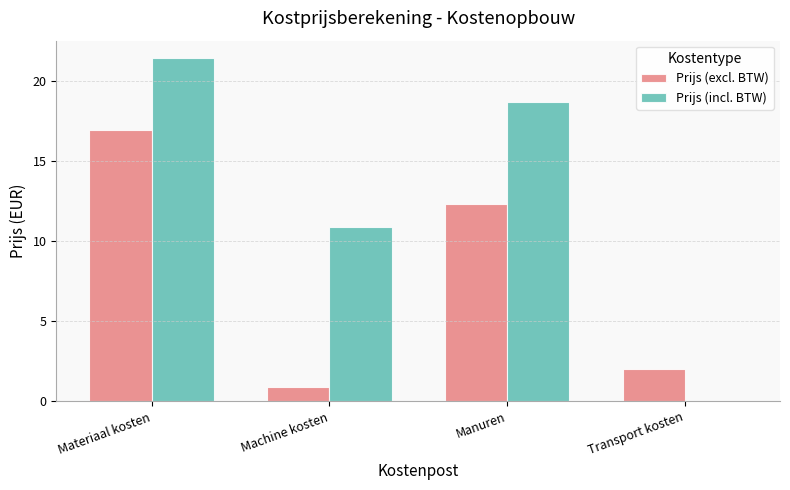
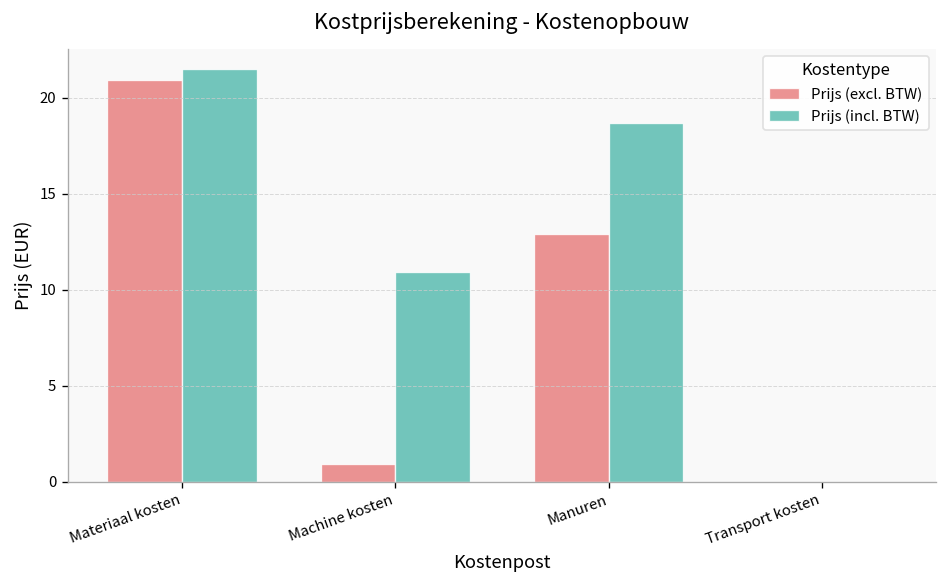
Prijs (excl. BTW), Materiaal kosten: 17.0 -> 20.9
Prijs (excl. BTW), Manuren: 12.4 -> 12.9
Prijs (excl. BTW), Transport kosten: 2 -> 0
